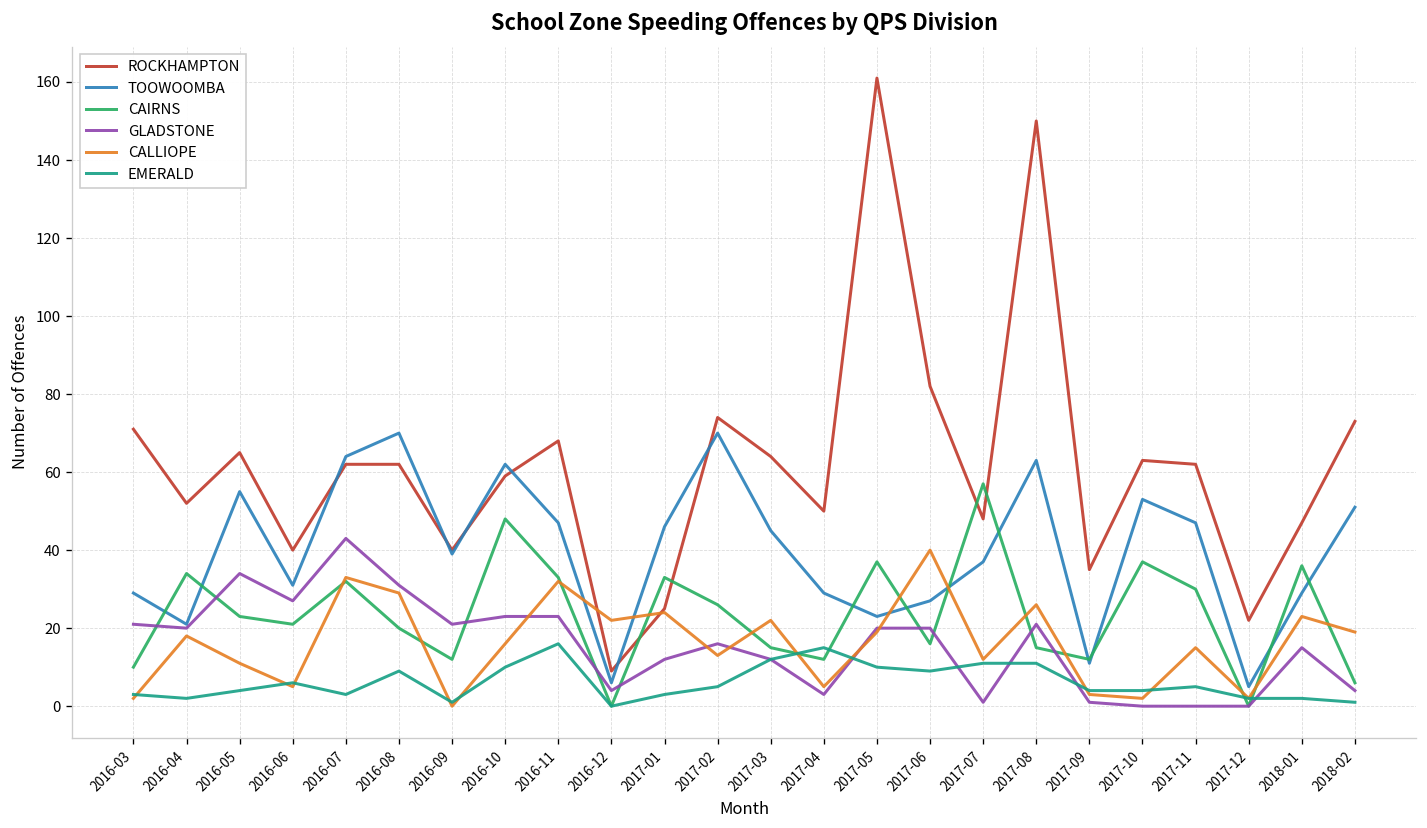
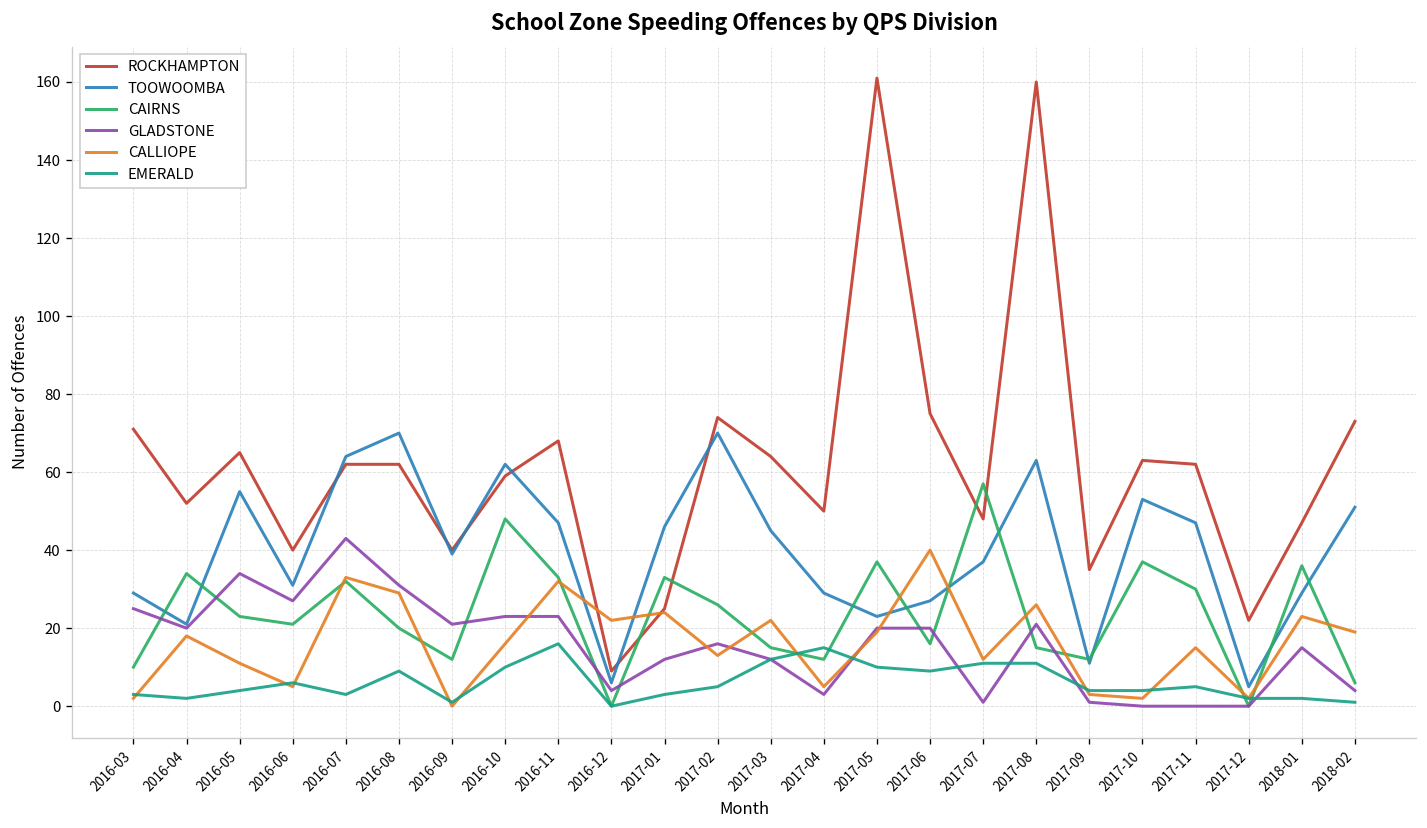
GLADSTONE, 2016-03: 21 -> 25
ROCKHAMPTON, 2017-06: 82 -> 75
ROCKHAMPTON, 2017-08: 150 -> 160
